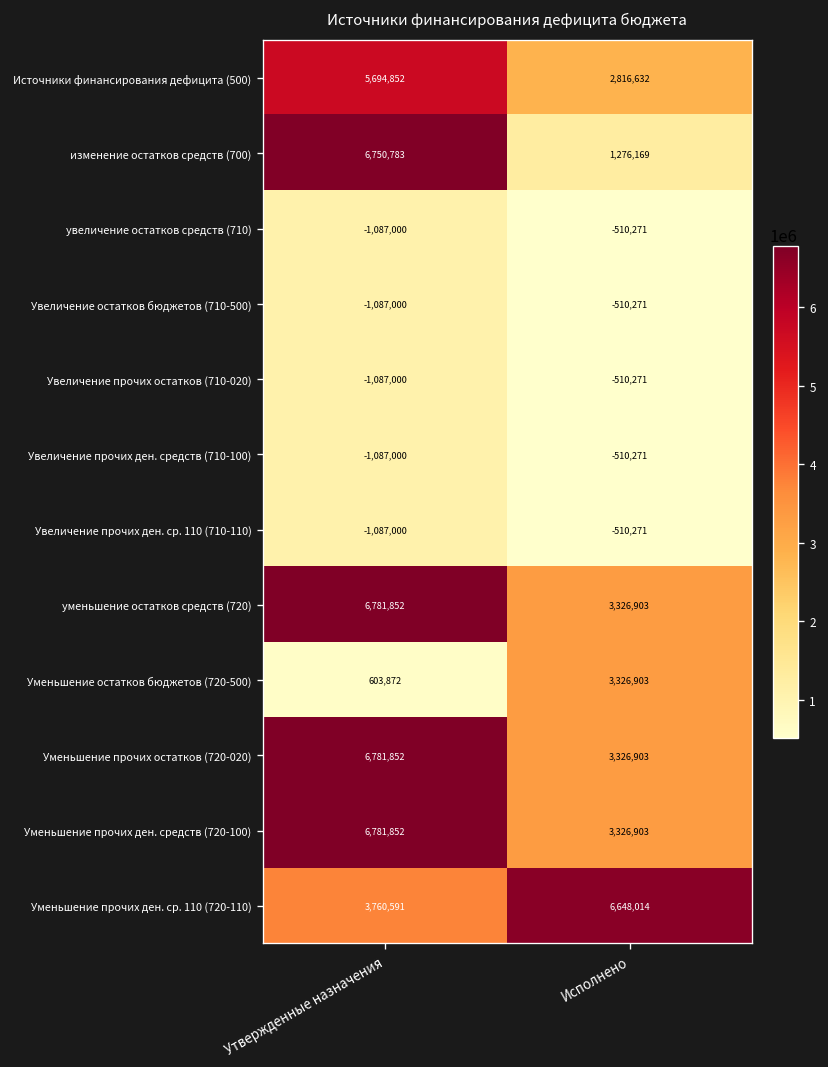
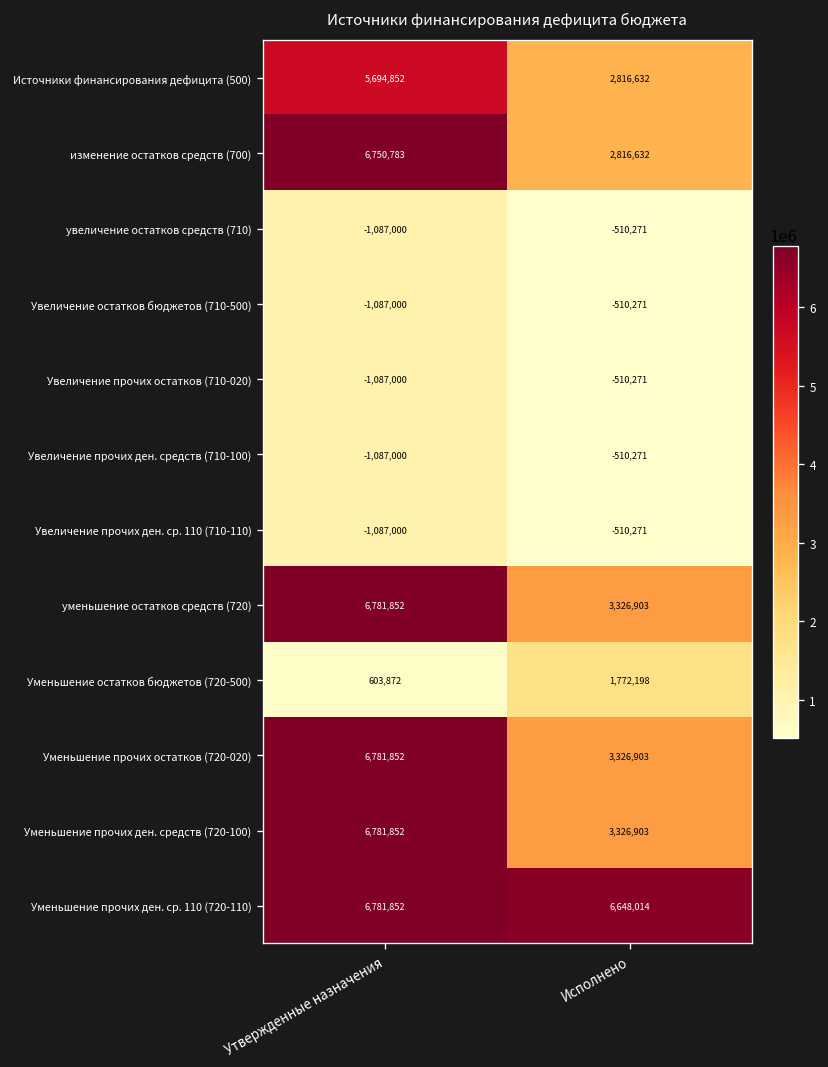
изменение остатков средств (700), Исполнено: 1,276,169 -> 2,816,632
Уменьшение остатков бюджетов (720-500), Исполнено: 3,326,903 -> 1,772,198
Уменьшение прочих ден. ср. 110 (720-110), Утвержденные назначения: 3,760,591 -> 6,781,852
